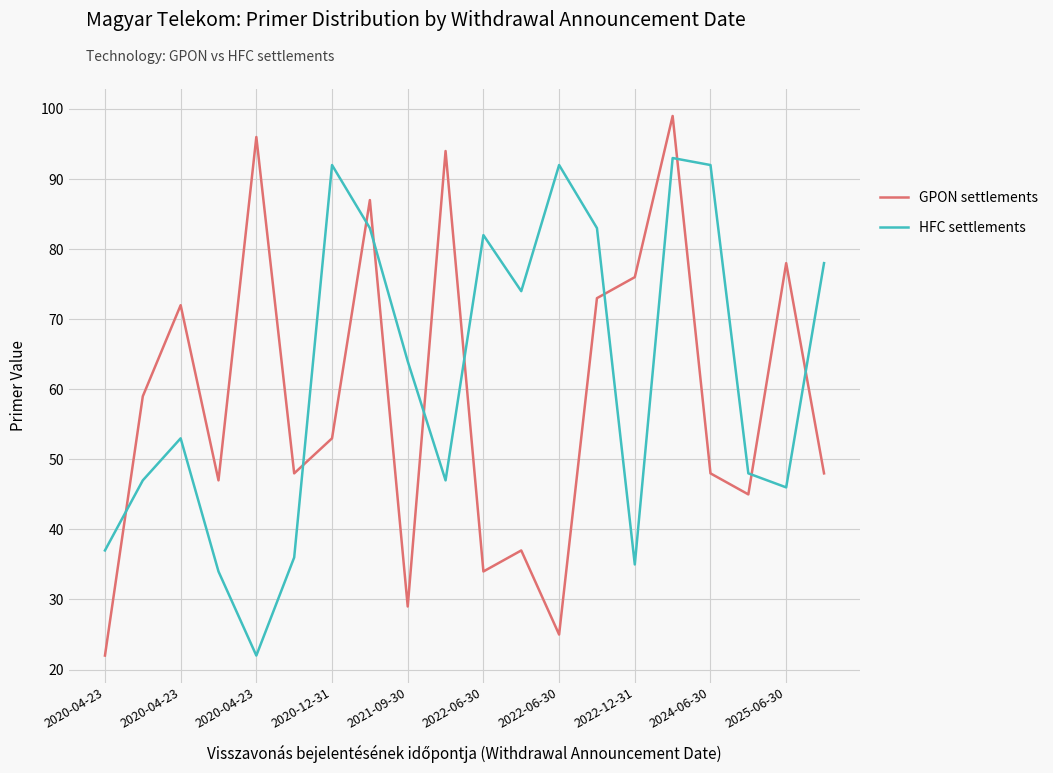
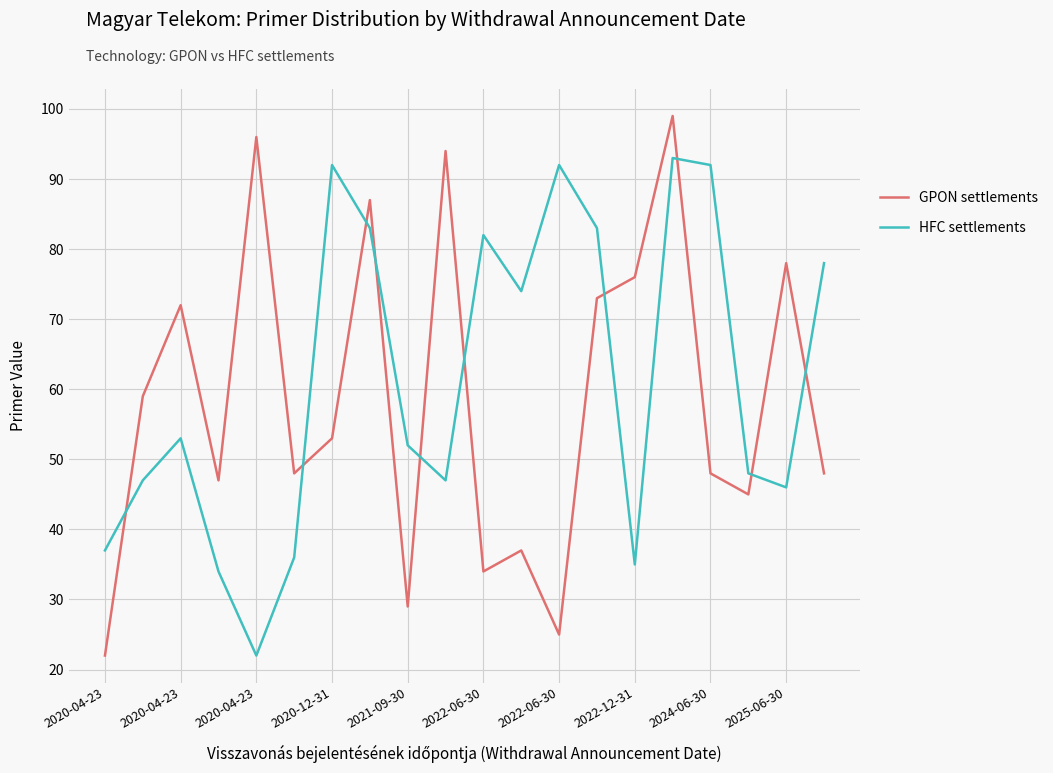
HFC settlements, 2021-09-30: 64 -> 52
